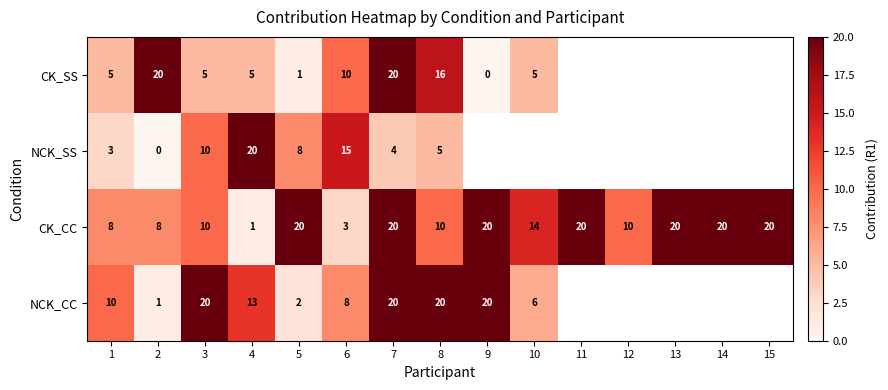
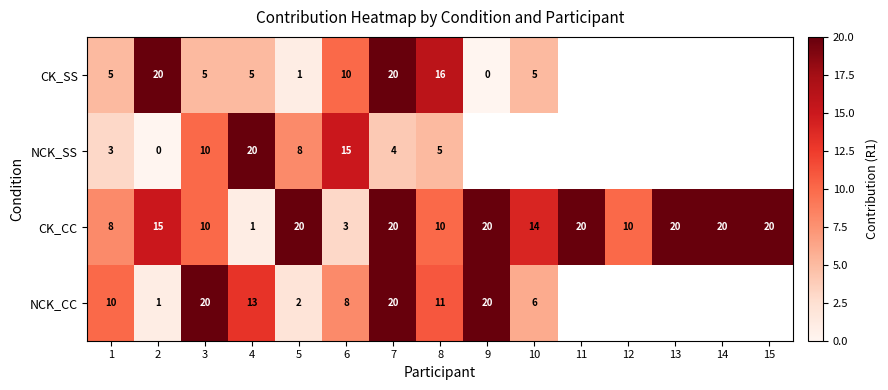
CK_CC, 2: 8 -> 15
NCK_CC, 8: 20 -> 11
